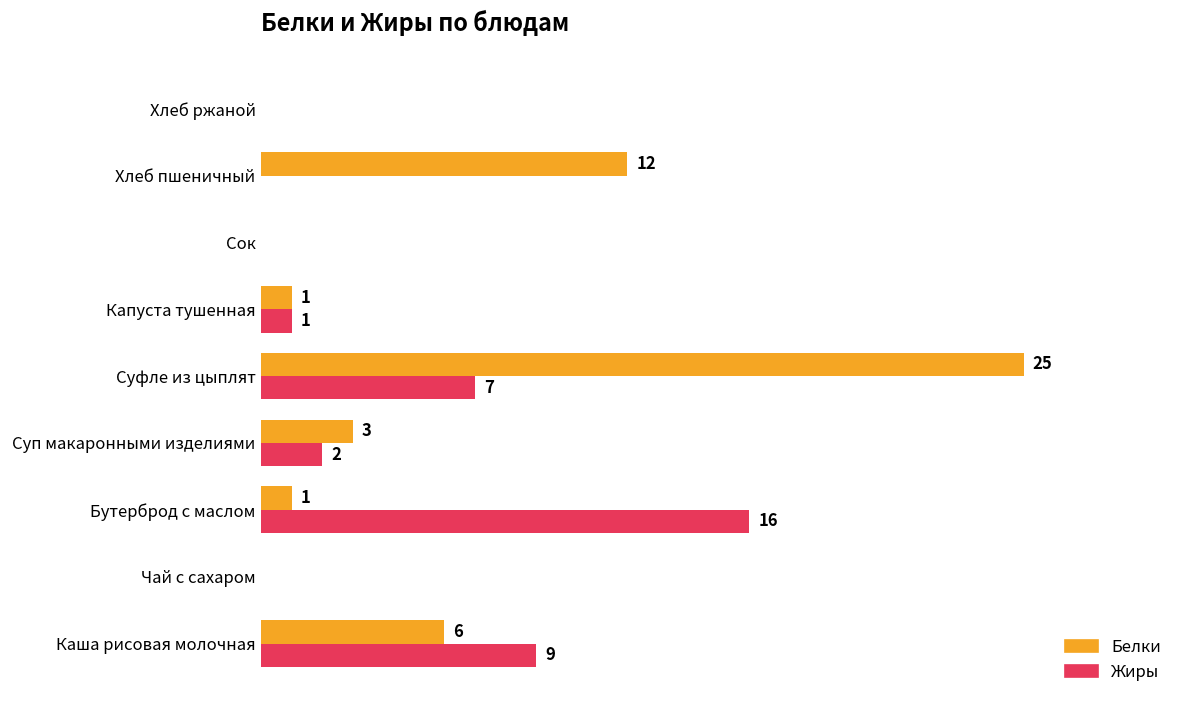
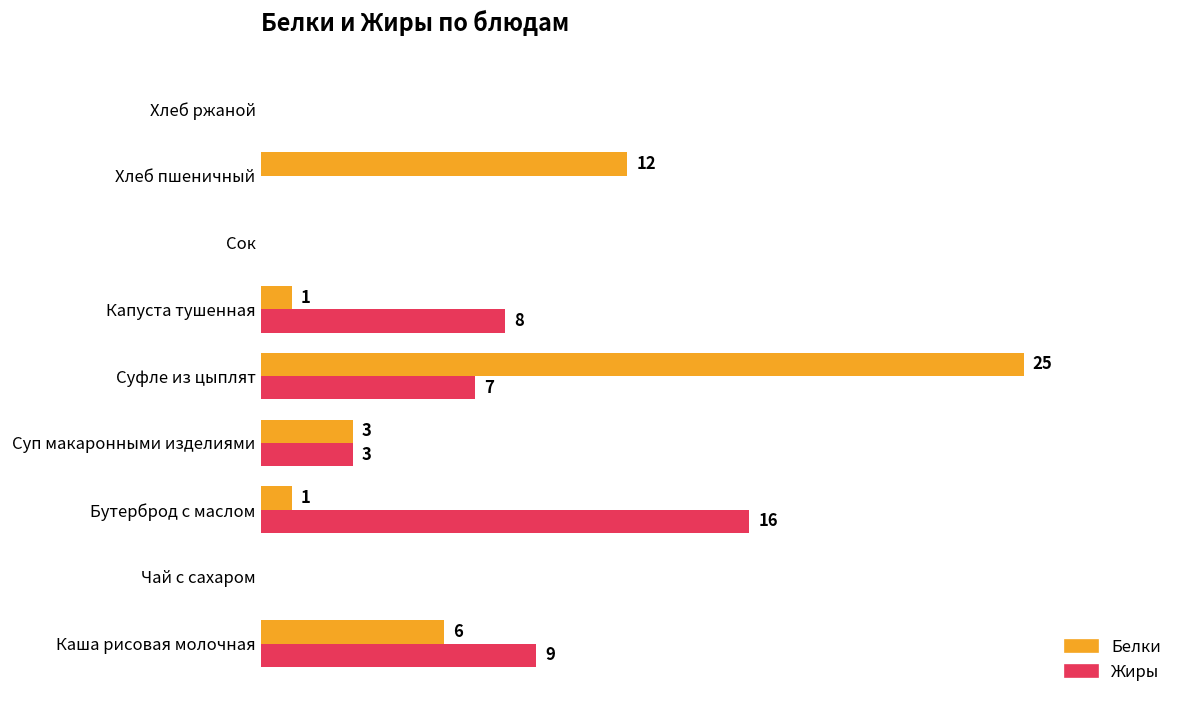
Жиры, Капуста тушенная: 1 -> 8
Жиры, Суп макаронными изделиями: 2 -> 3
